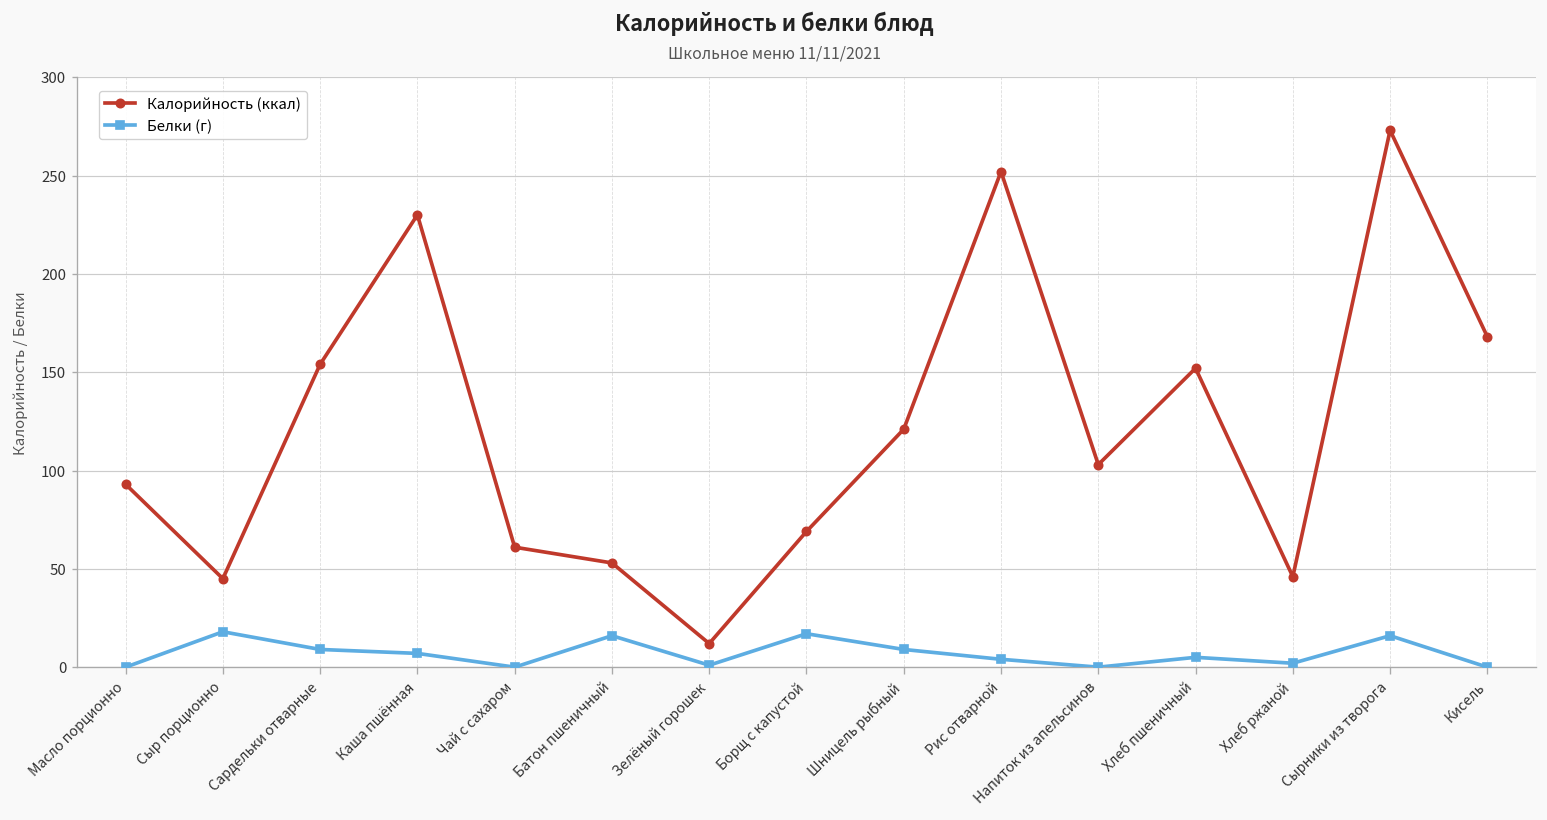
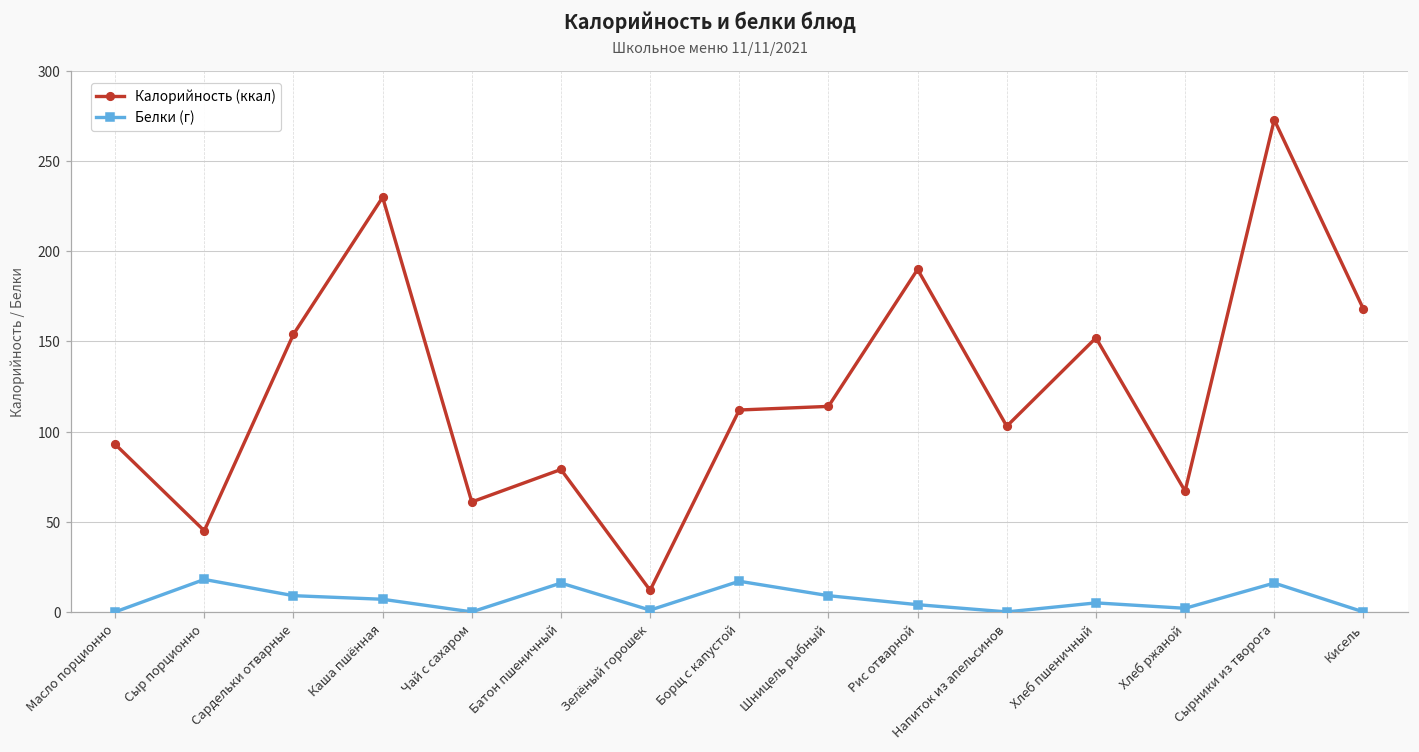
Калорийность (ккал), Батон пшеничный: 53 -> 79
Калорийность (ккал), Борщ с капустой: 69 -> 112
Калорийность (ккал), Шницель рыбный: 121 -> 114
Калорийность (ккал), Рис отварной: 252 -> 190
Калорийность (ккал), Хлеб ржаной: 46 -> 67
